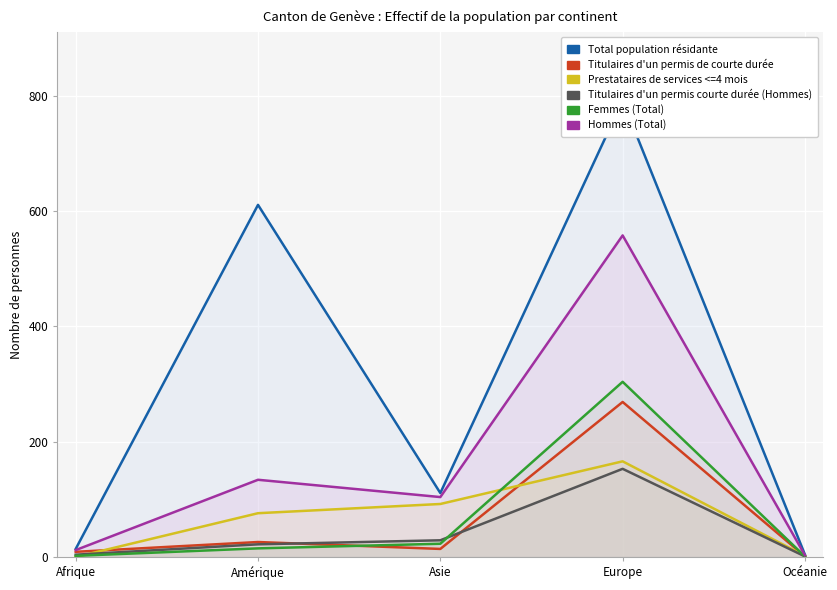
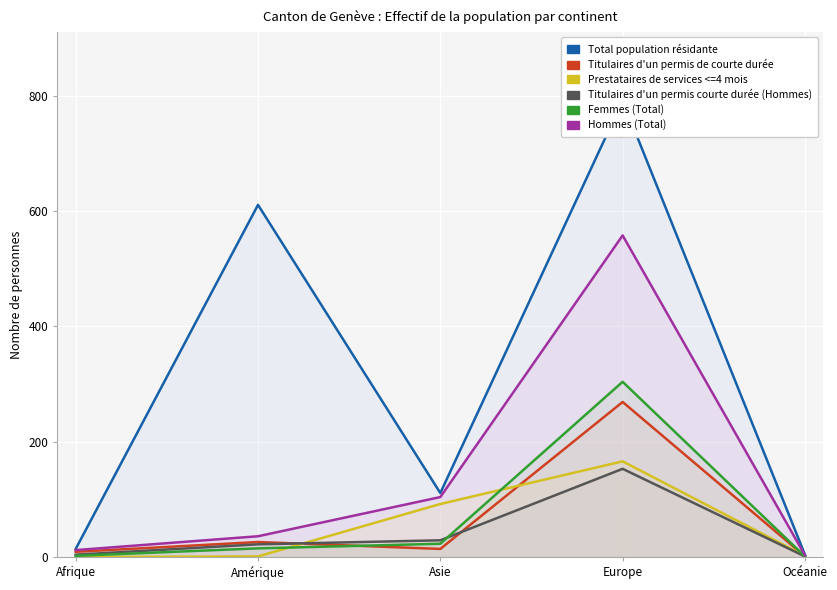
Prestataires de services <=4 mois, Amérique: 80 -> 0
Hommes (Total), Amérique: 130 -> 40
